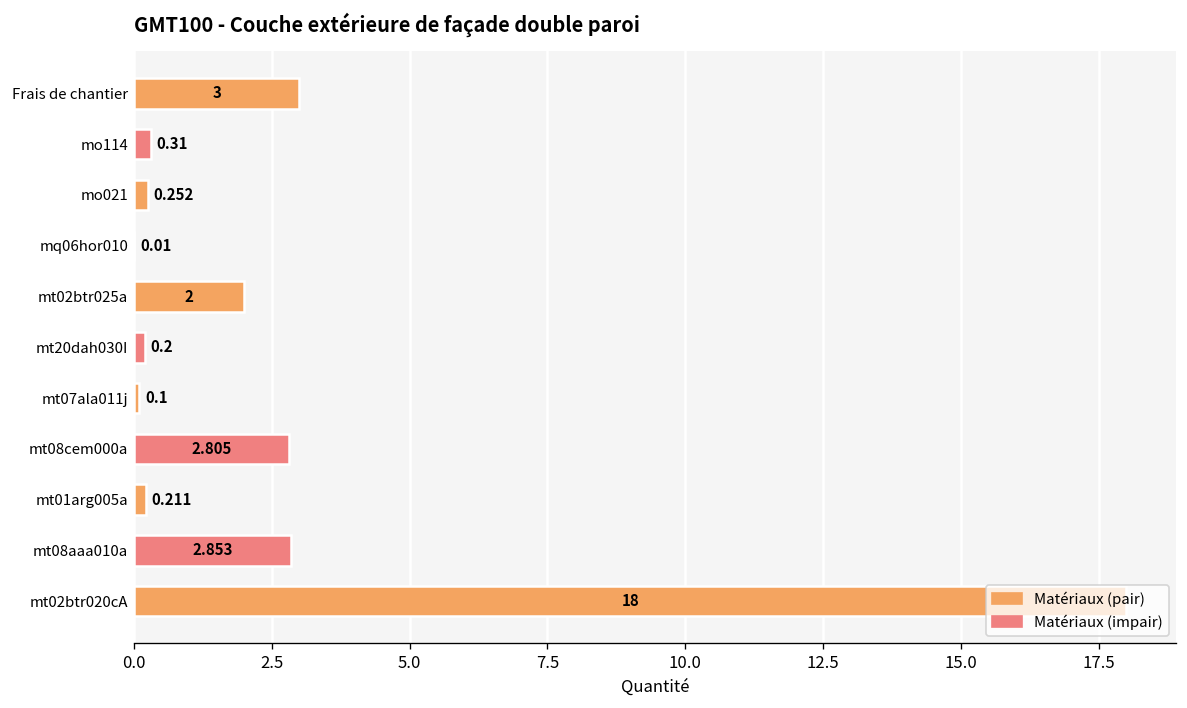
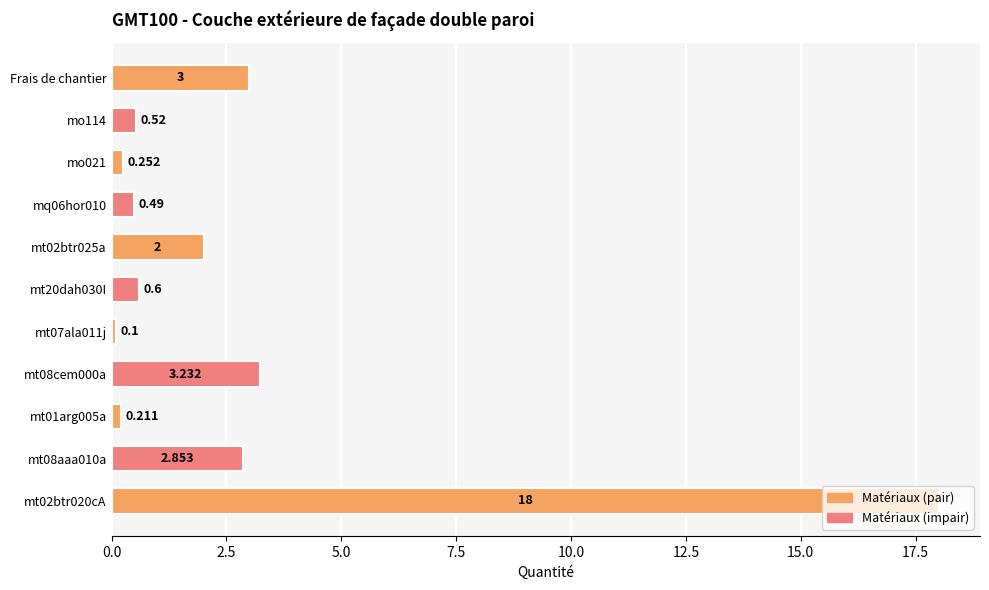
mo114: 0.31 -> 0.52
mq06hor010: 0.01 -> 0.49
mt20dah030I: 0.2 -> 0.6
mt08cem000a: 2.805 -> 3.232
